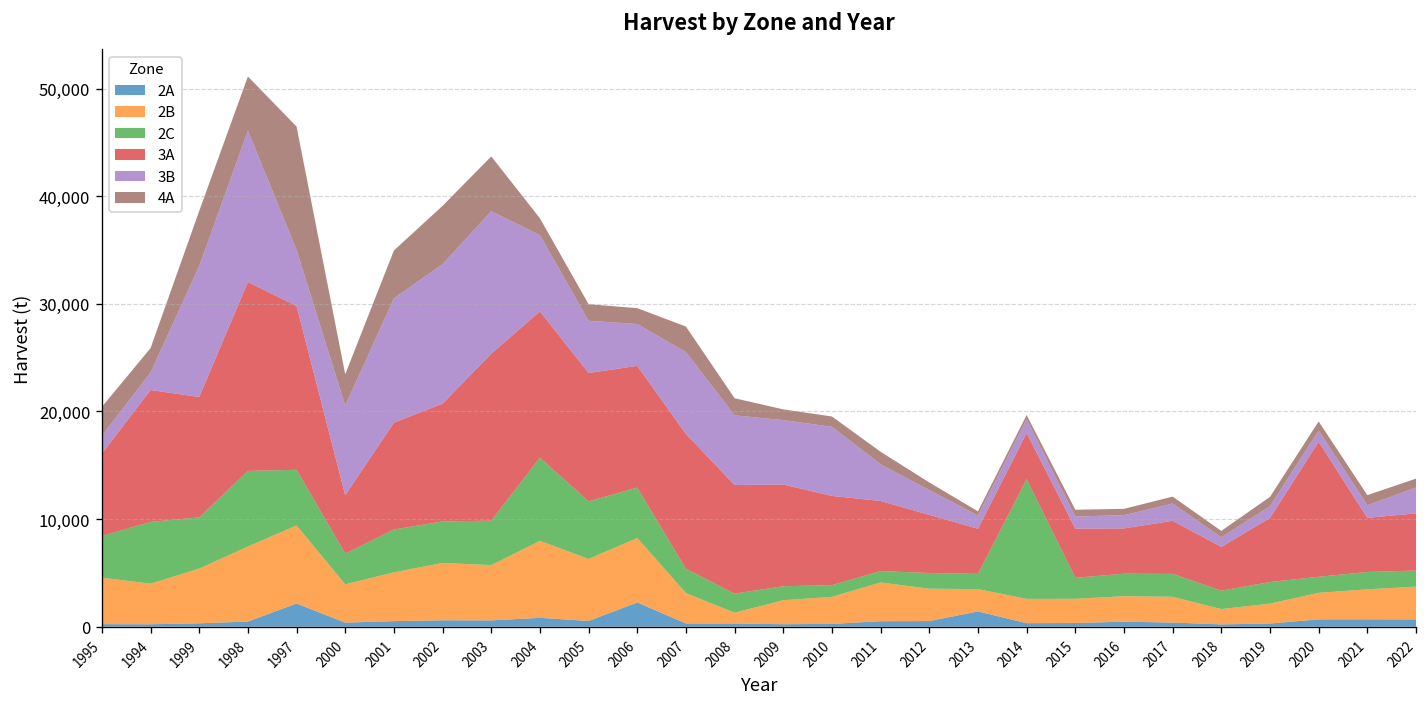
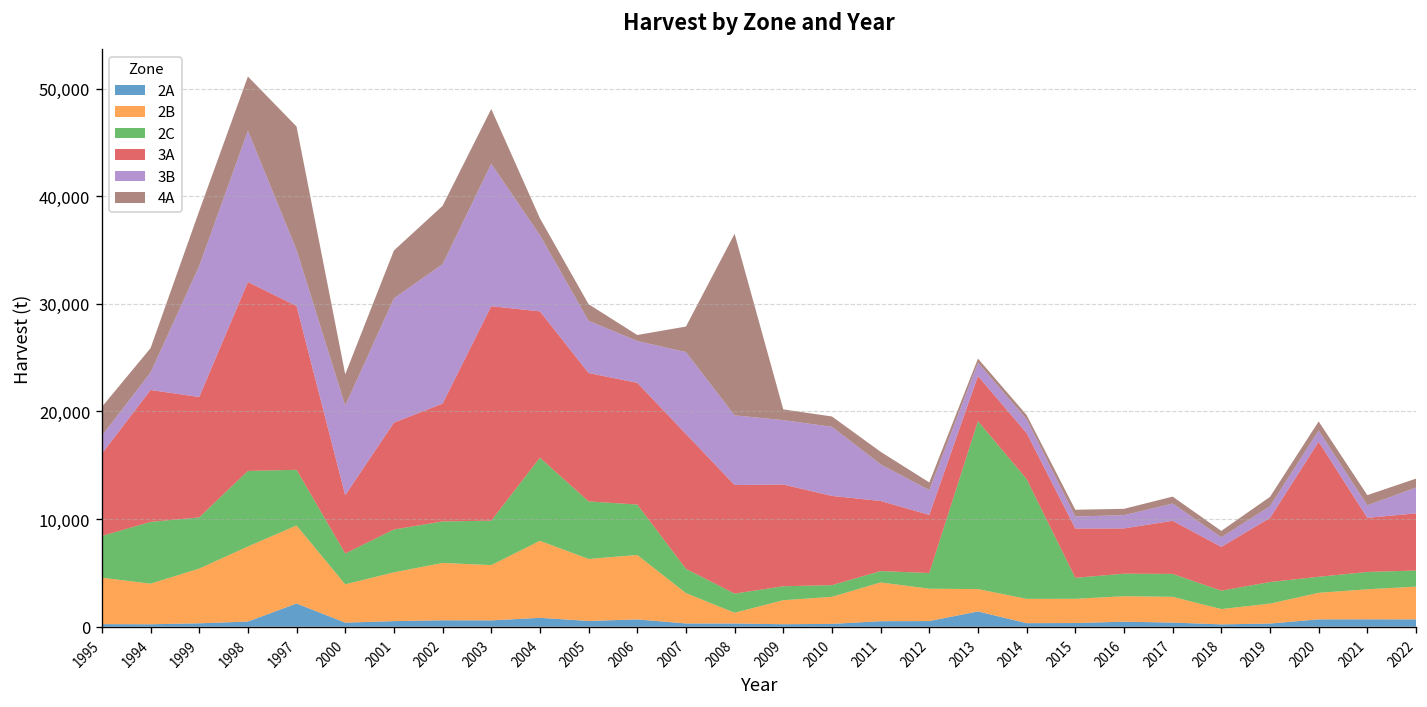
3A, 2003: 16,000 -> 20,000
2A, 2006: 2,000 -> 1,000
4A, 2006: 1,500 -> 600
4A, 2008: 2,000 -> 17,000
2C, 2013: 1,000 -> 16,000
